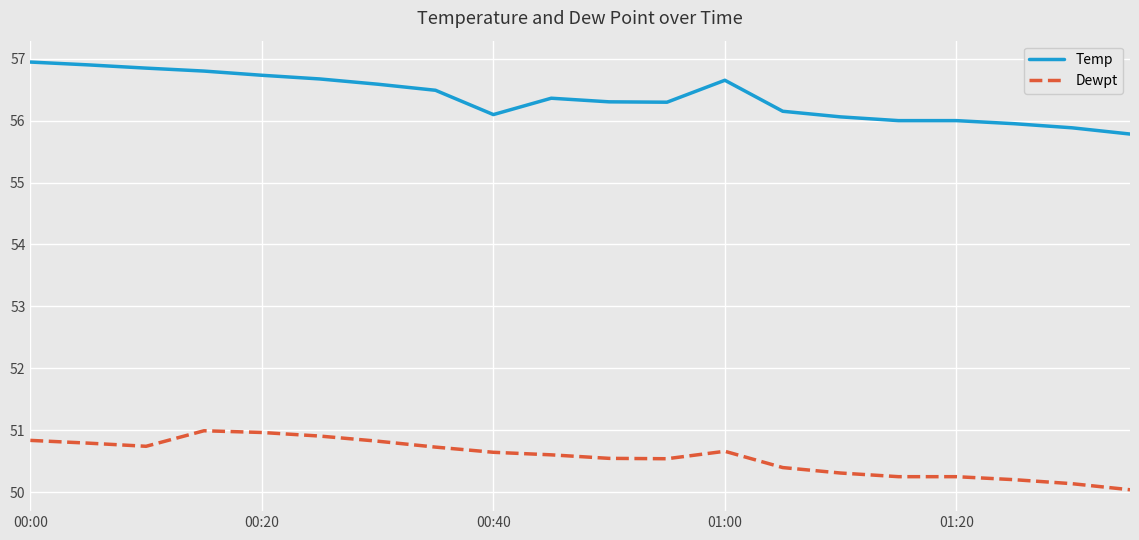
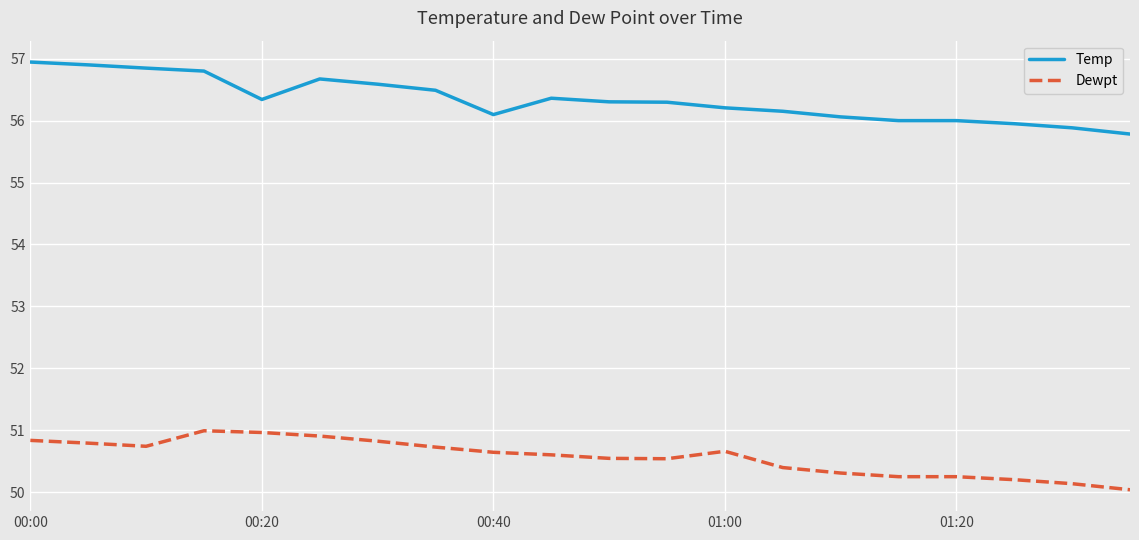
Temp, 00:20: 56.7 -> 56.3
Temp, 01:00: 56.7 -> 56.2
